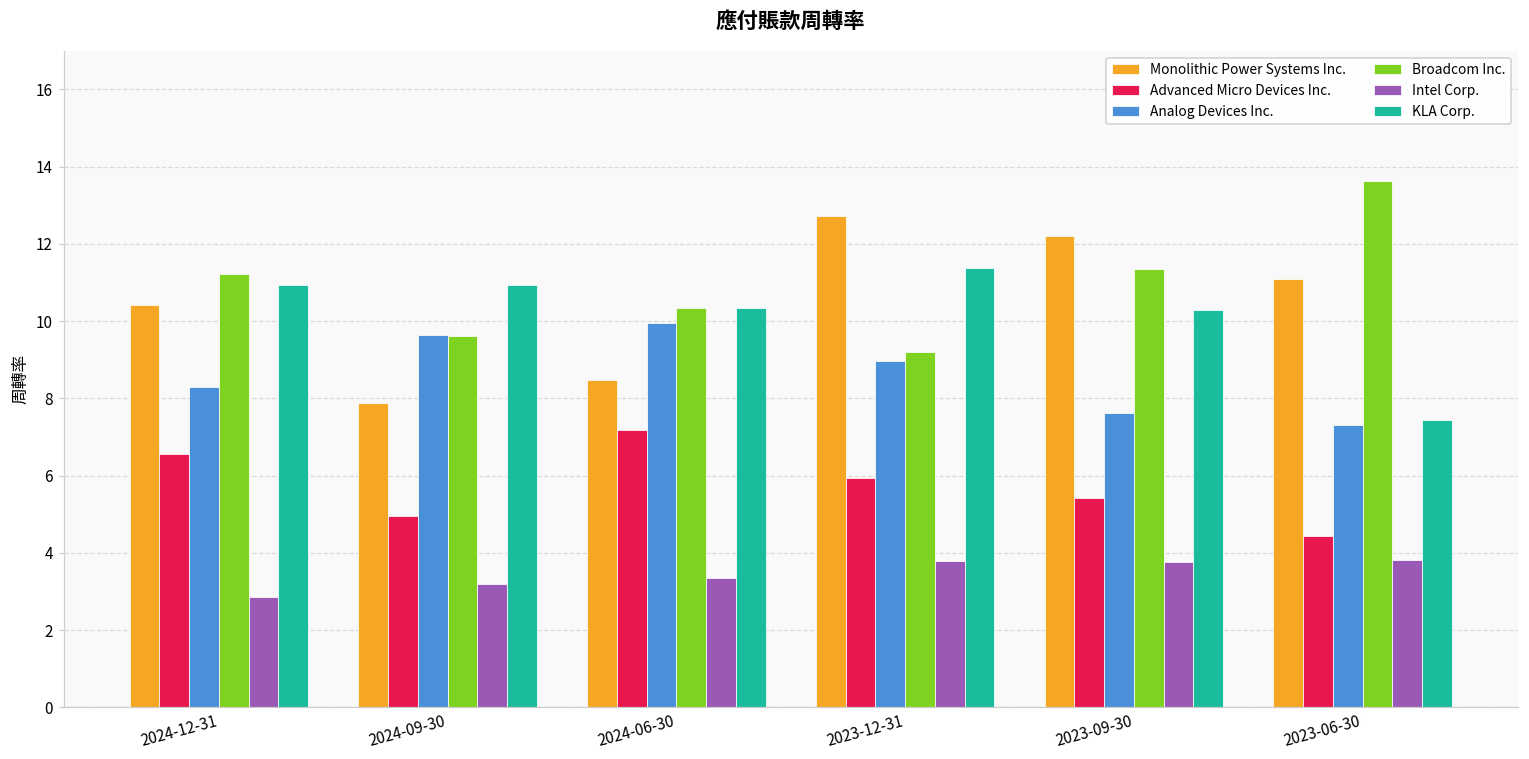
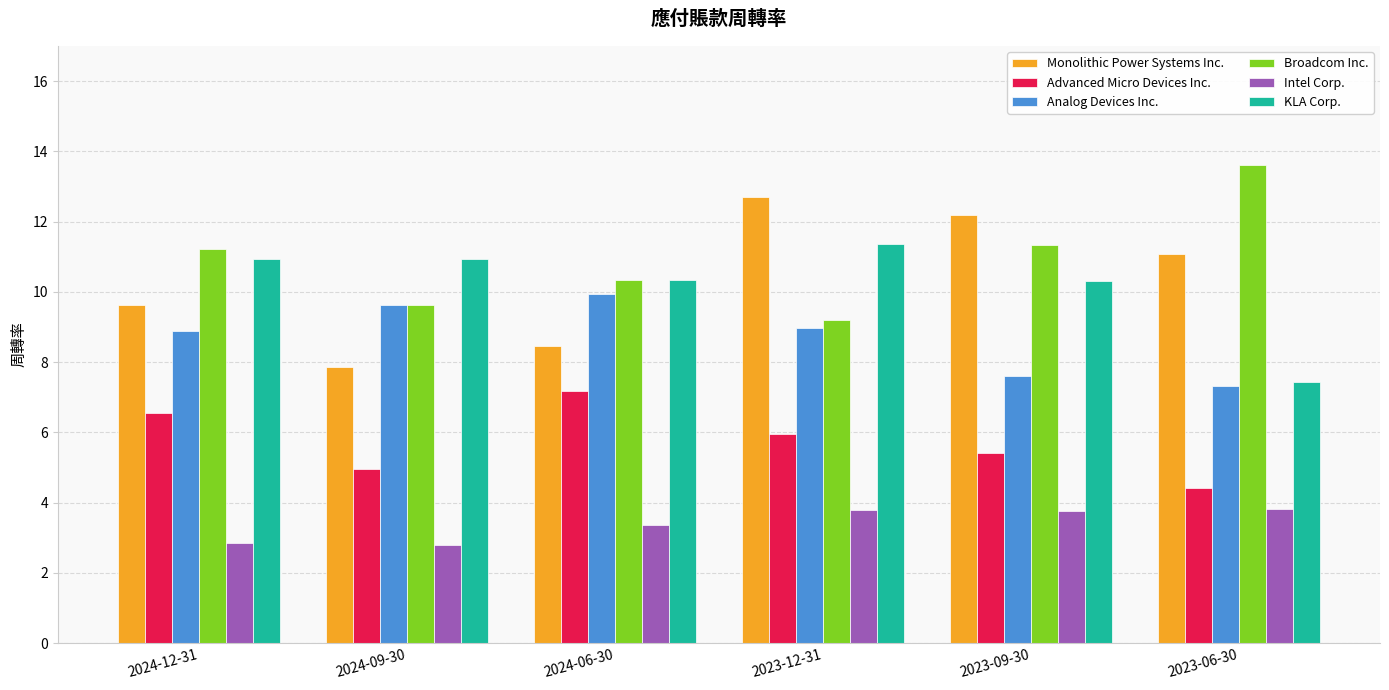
Monolithic Power Systems Inc., 2024-12-31: 10.4 -> 9.6
Analog Devices Inc., 2024-12-31: 8.3 -> 8.9
Intel Corp., 2024-09-30: 3.2 -> 2.8
